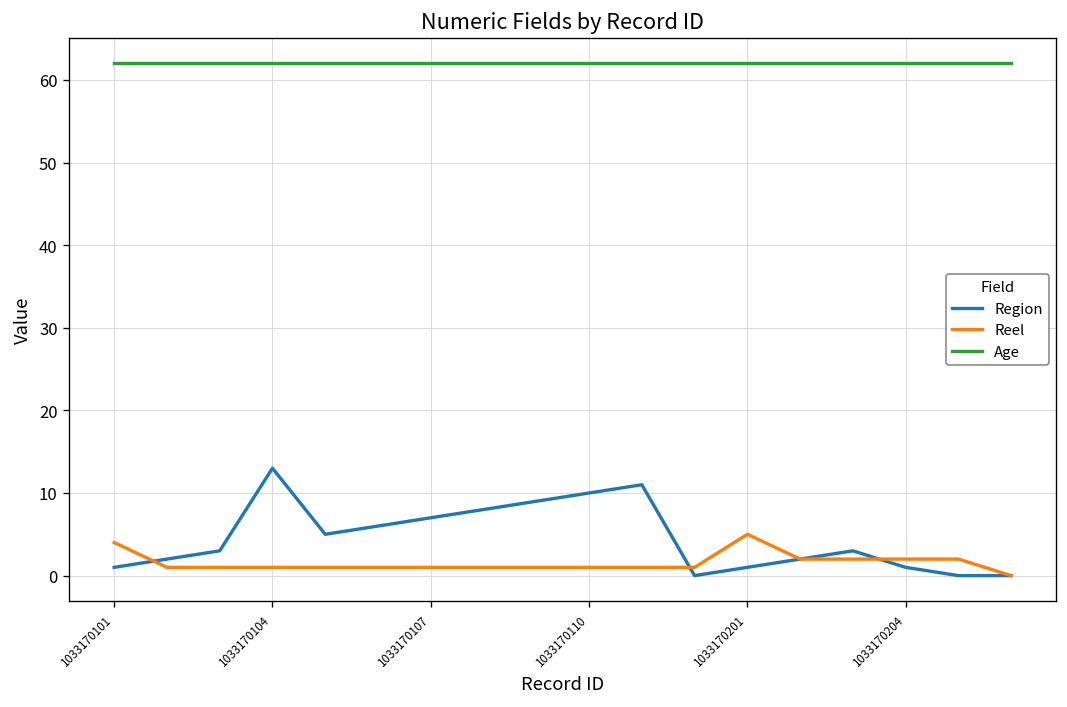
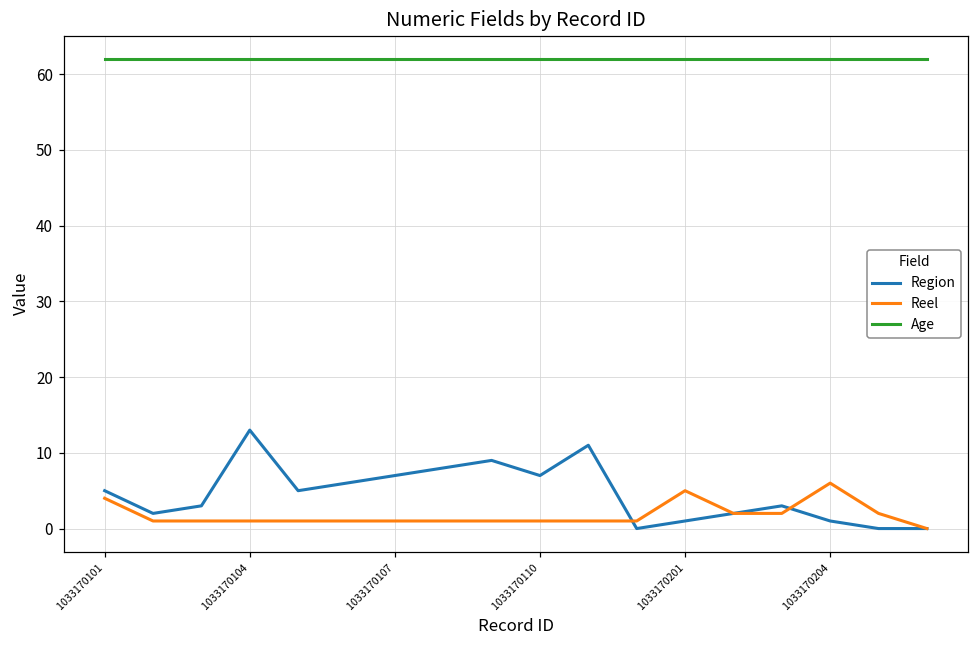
Region, 1033170101: 1 -> 5
Region, 1033170110: 10 -> 7
Reel, 1033170204: 2 -> 6
